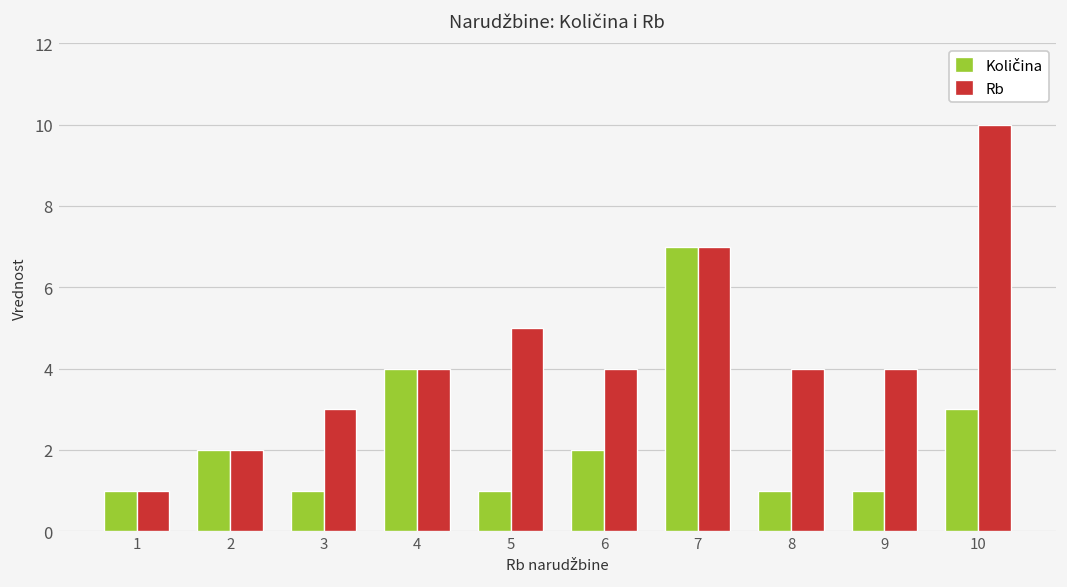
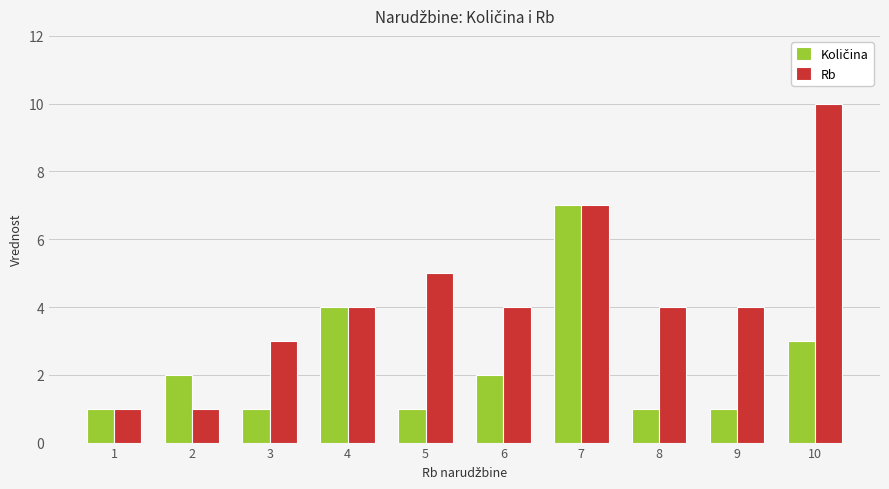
Rb, 2: 2 -> 1
